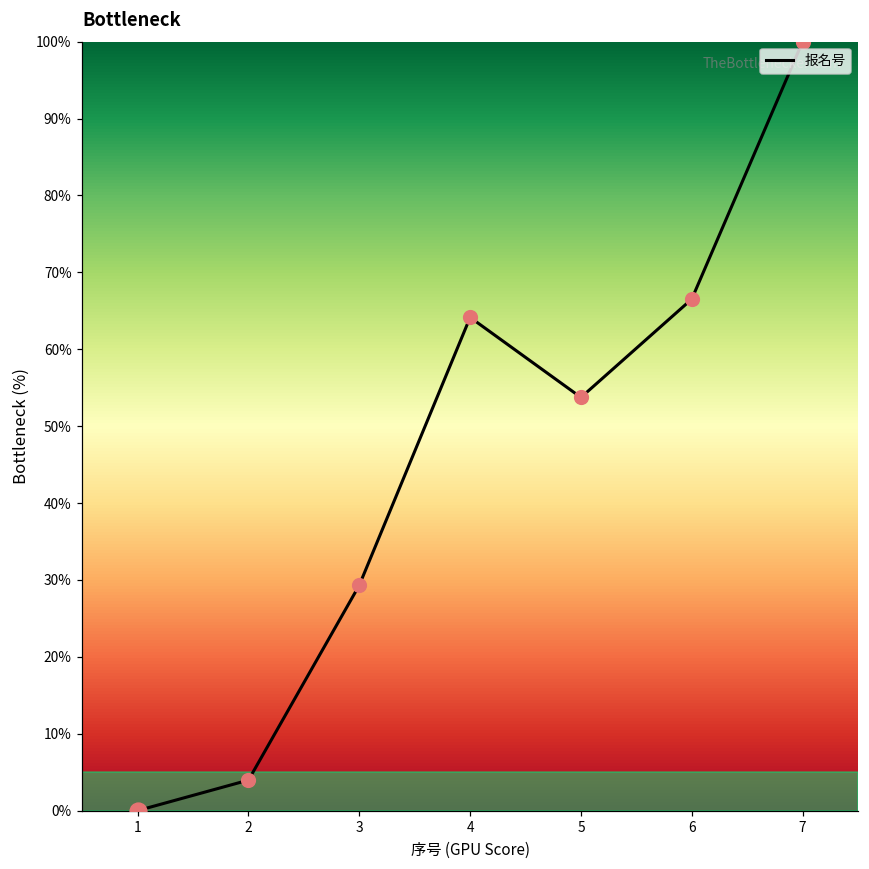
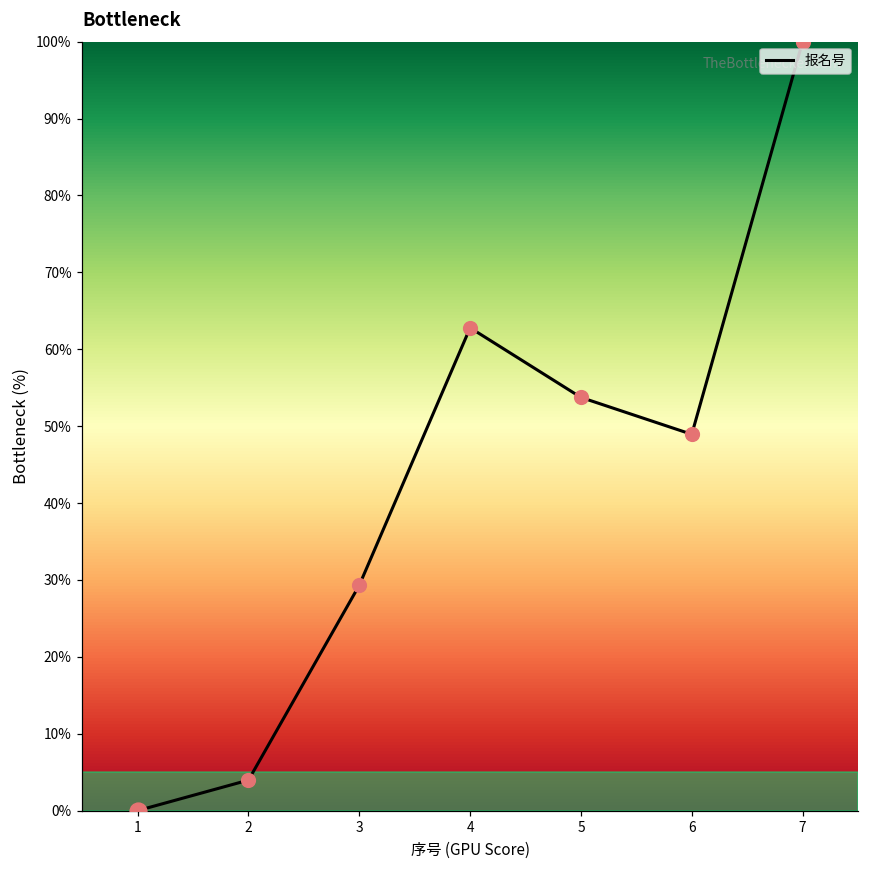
报名号, 4: 64% -> 63%
报名号, 6: 67% -> 49%
